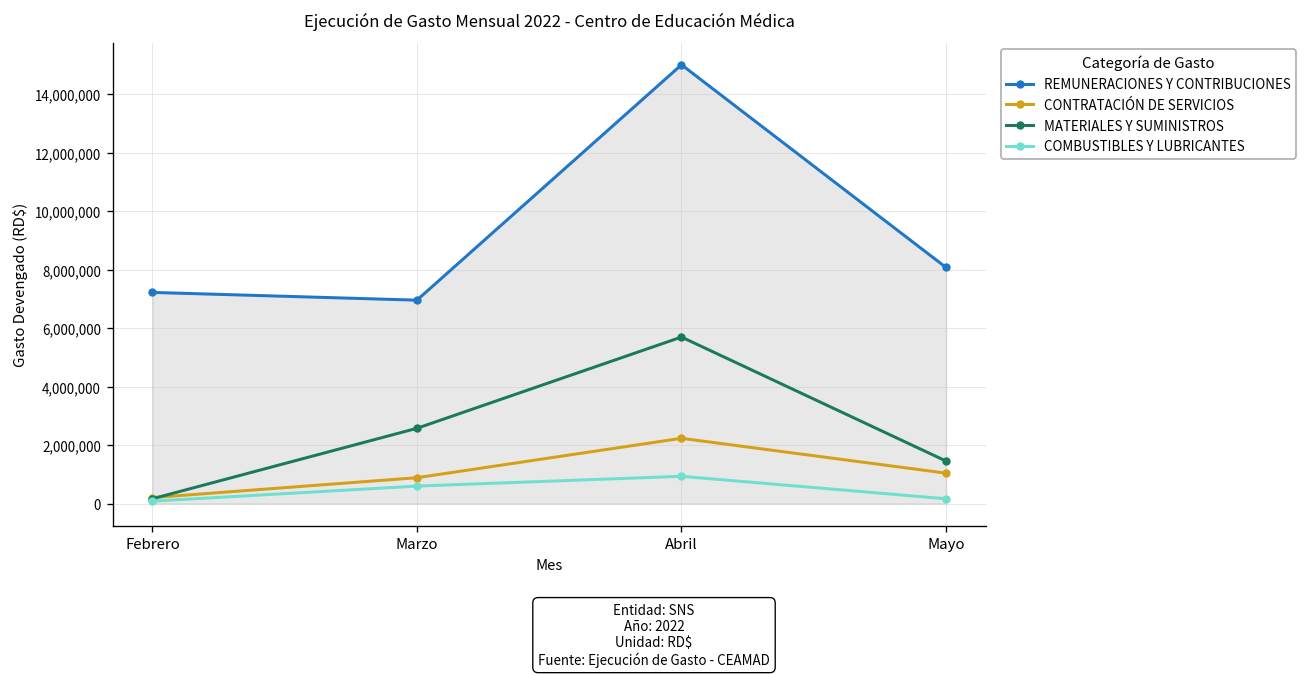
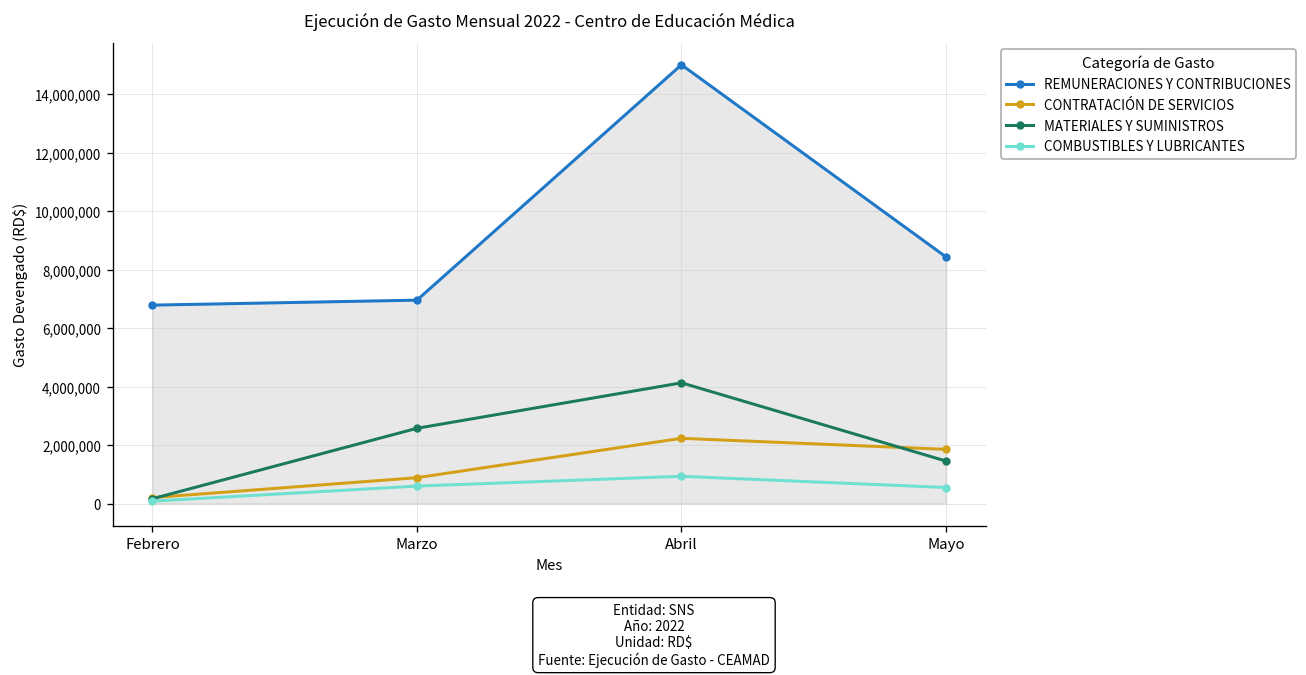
REMUNERACIONES Y CONTRIBUCIONES, Febrero: 7,200,000 -> 6,800,000
MATERIALES Y SUMINISTROS, Abril: 5,700,000 -> 4,100,000
REMUNERACIONES Y CONTRIBUCIONES, Mayo: 8,100,000 -> 8,400,000
CONTRATACIÓN DE SERVICIOS, Mayo: 1,000,000 -> 1,900,000
COMBUSTIBLES Y LUBRICANTES, Mayo: 200,000 -> 600,000
